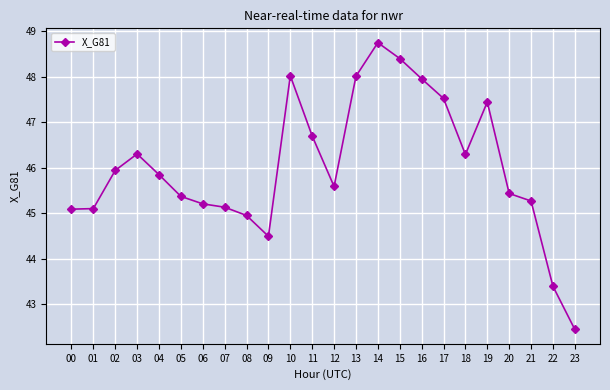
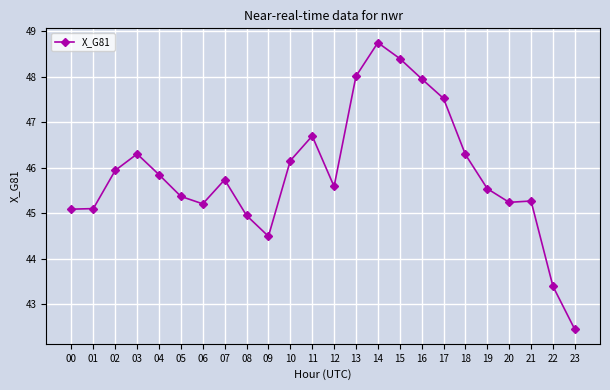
07: 45.1 -> 45.7
10: 48.0 -> 46.2
19: 47.4 -> 45.5
20: 45.4 -> 45.2
